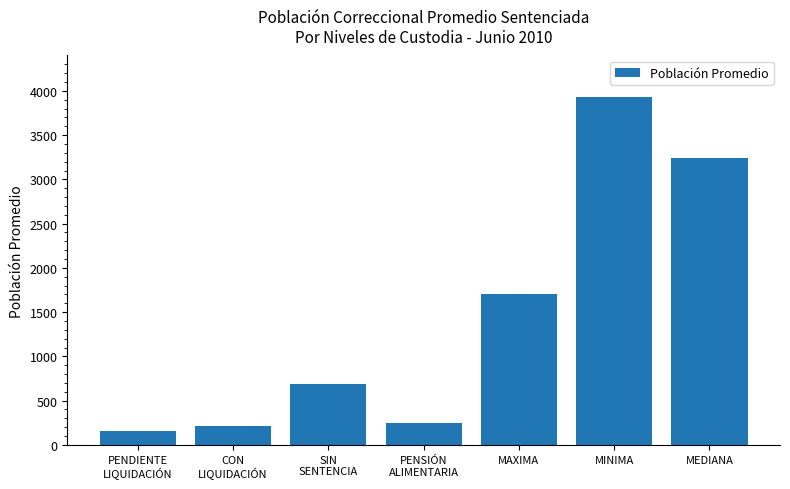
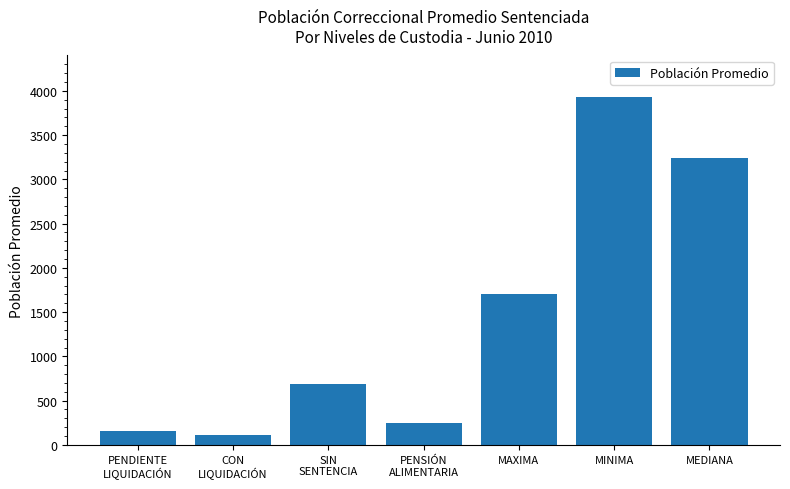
CON LIQUIDACIÓN: 200 -> 100
